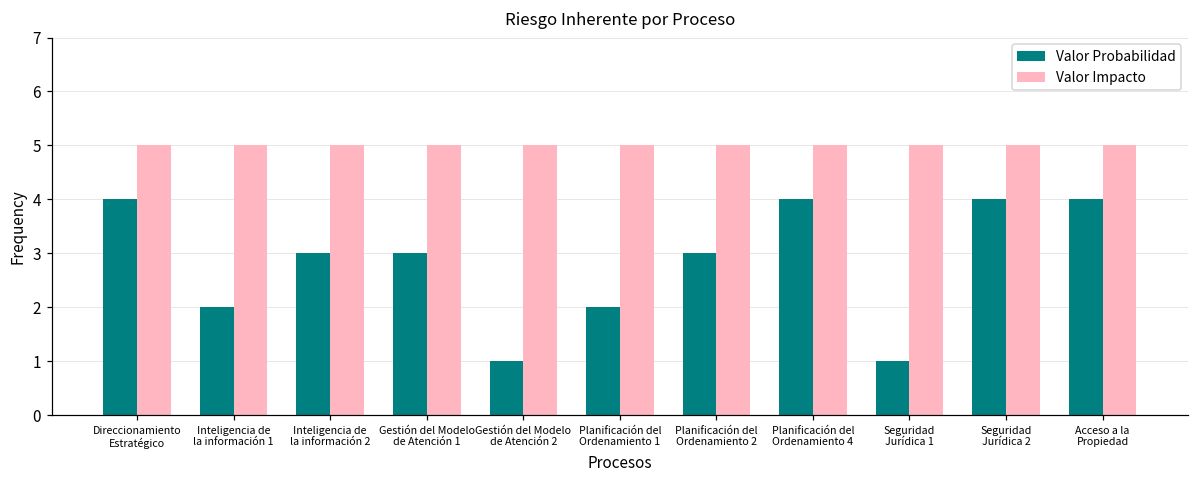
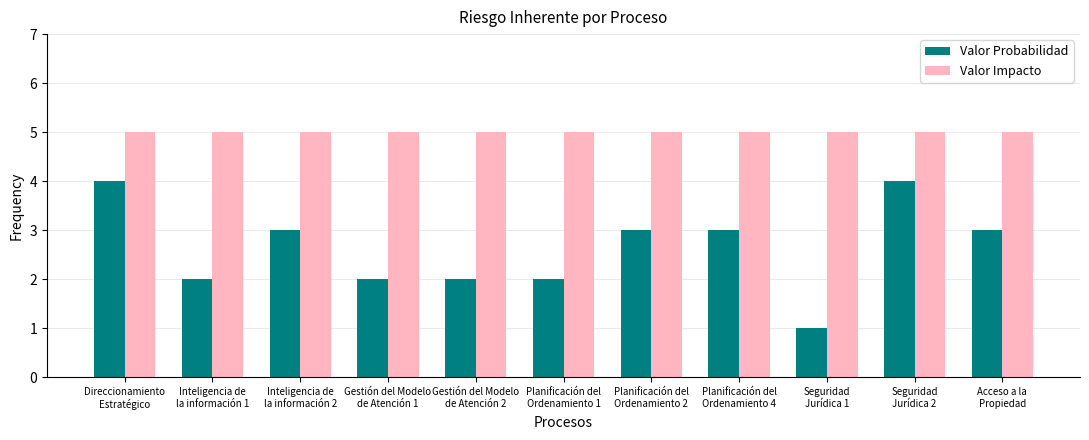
Valor Probabilidad, Gestión del Modelo de Atención 1: 3 -> 2
Valor Probabilidad, Gestión del Modelo de Atención 2: 1 -> 2
Valor Probabilidad, Planificación del Ordenamiento 4: 4 -> 3
Valor Probabilidad, Acceso a la Propiedad: 4 -> 3
